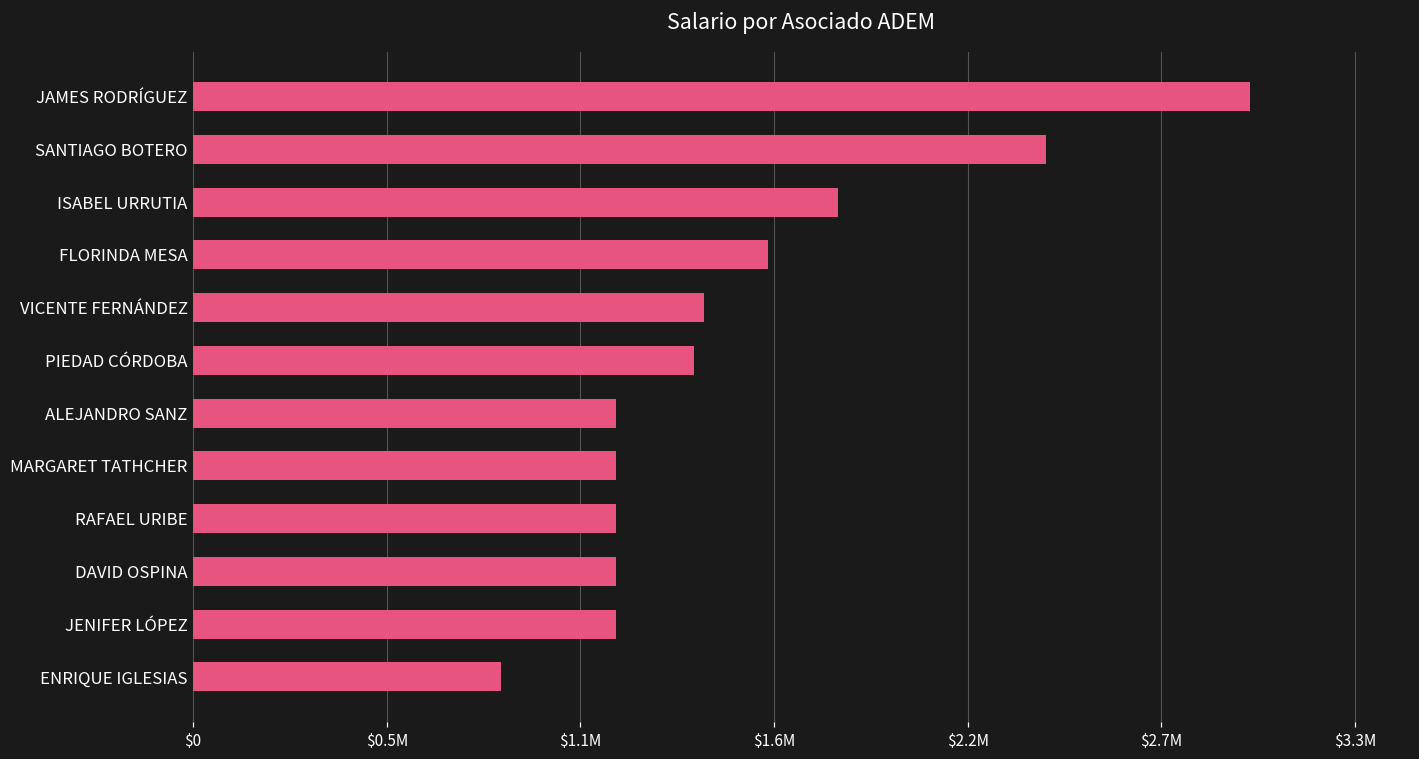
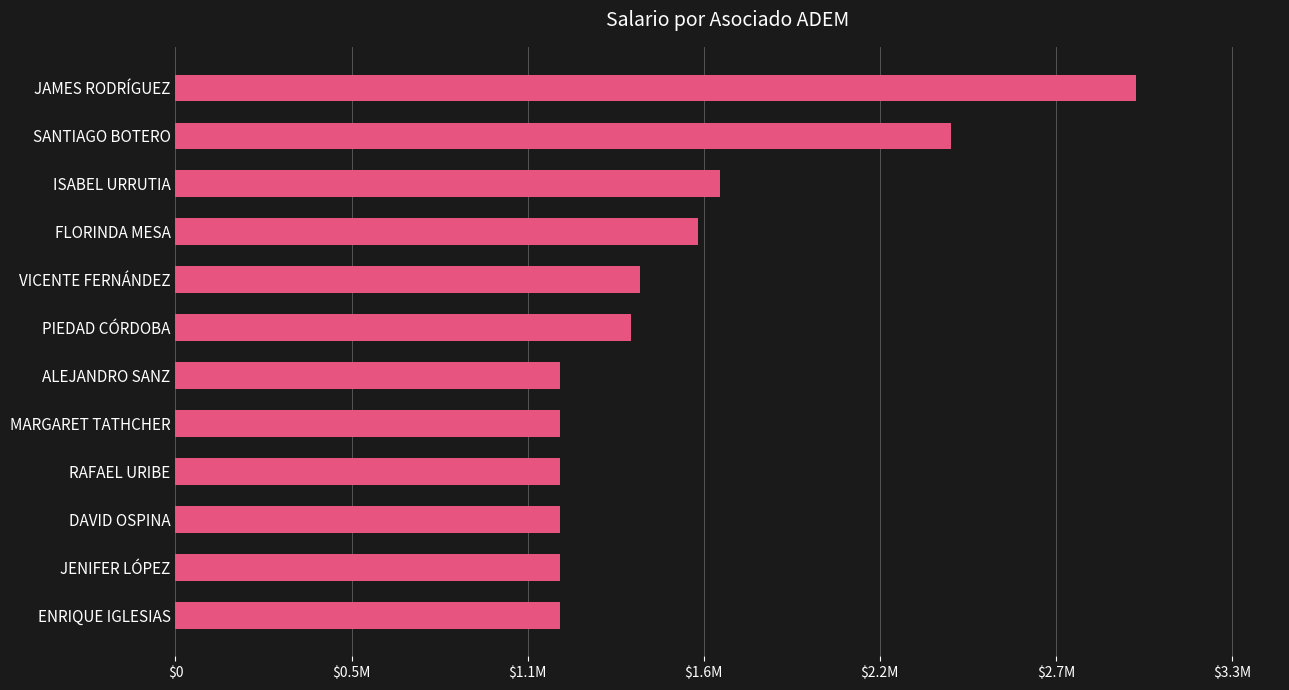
ISABEL URRUTIA: $1830000 -> $1700000
ENRIQUE IGLESIAS: $870000 -> $1200000
